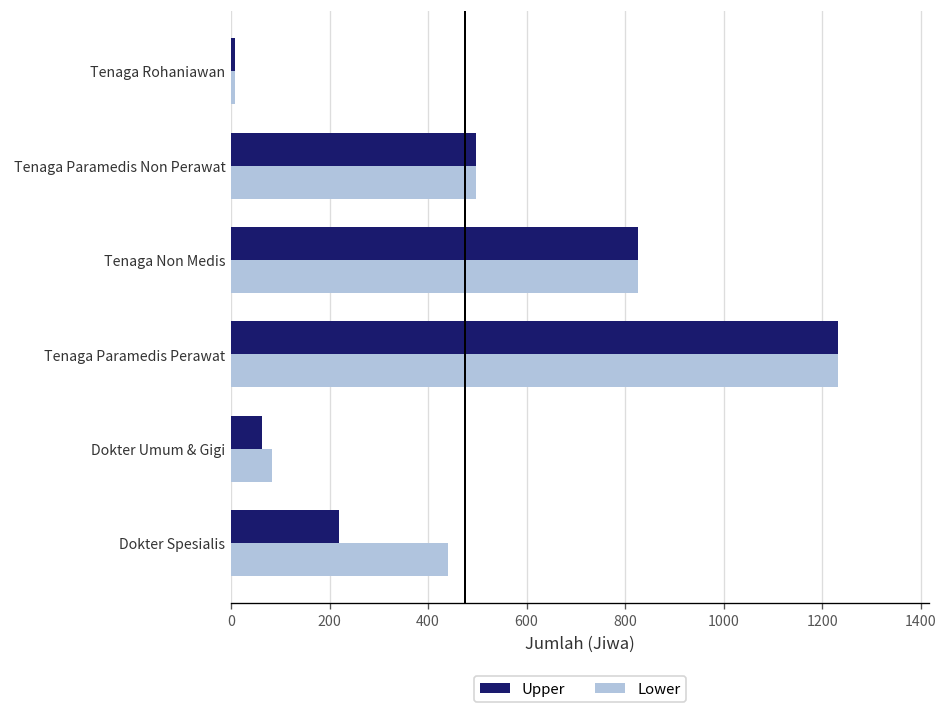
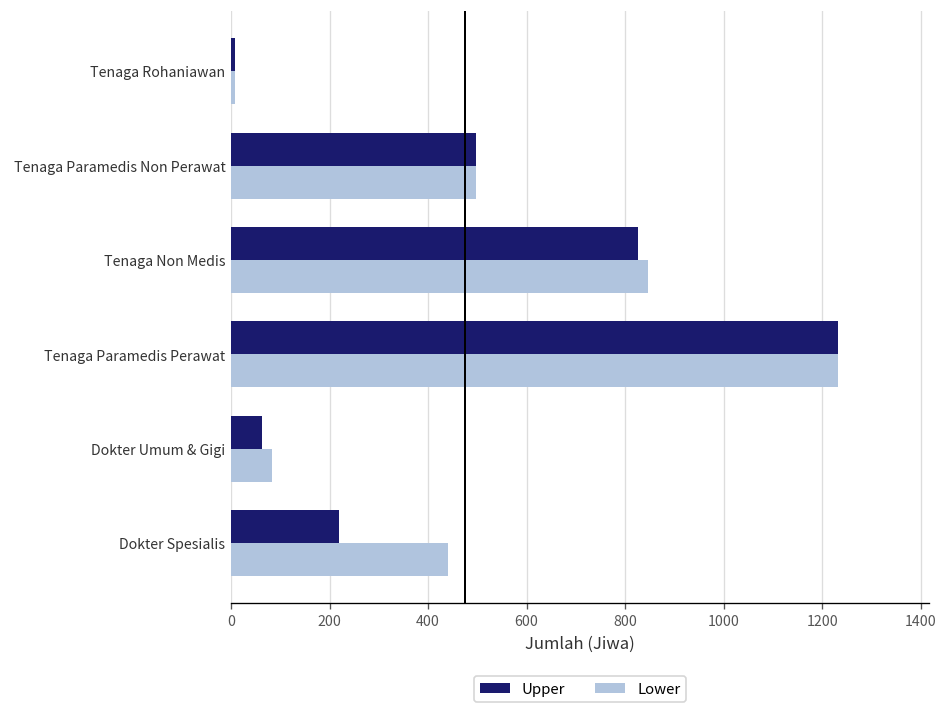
Lower, Tenaga Non Medis: 830 -> 850
